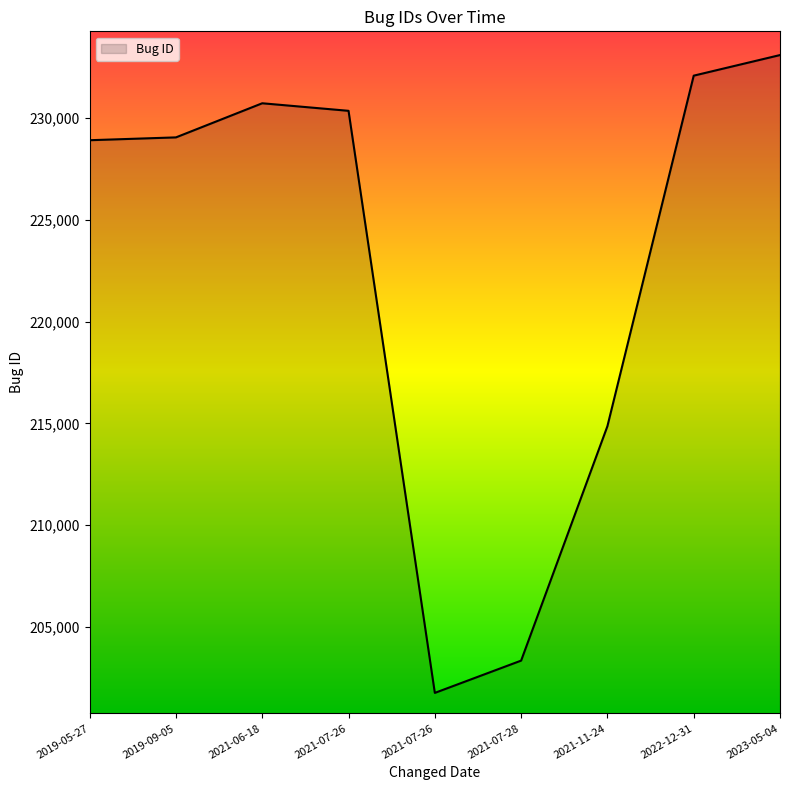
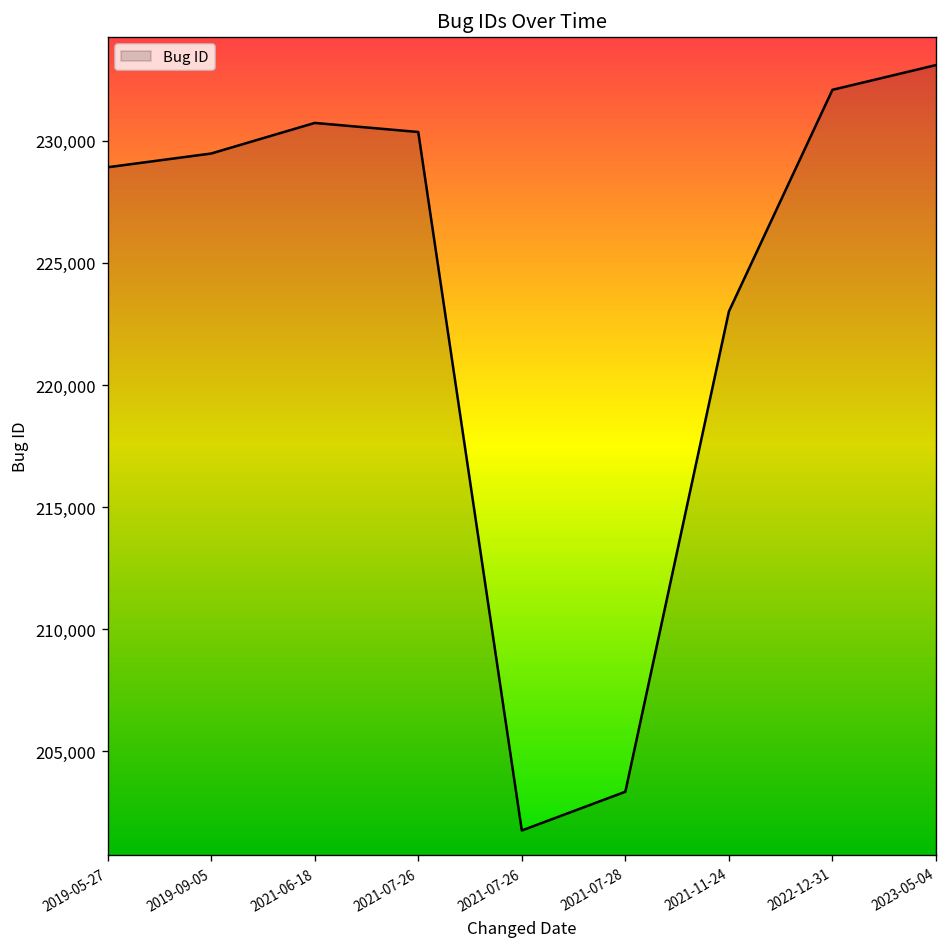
2019-09-05: 229,100 -> 229,500
2021-11-24: 214,900 -> 223,000
